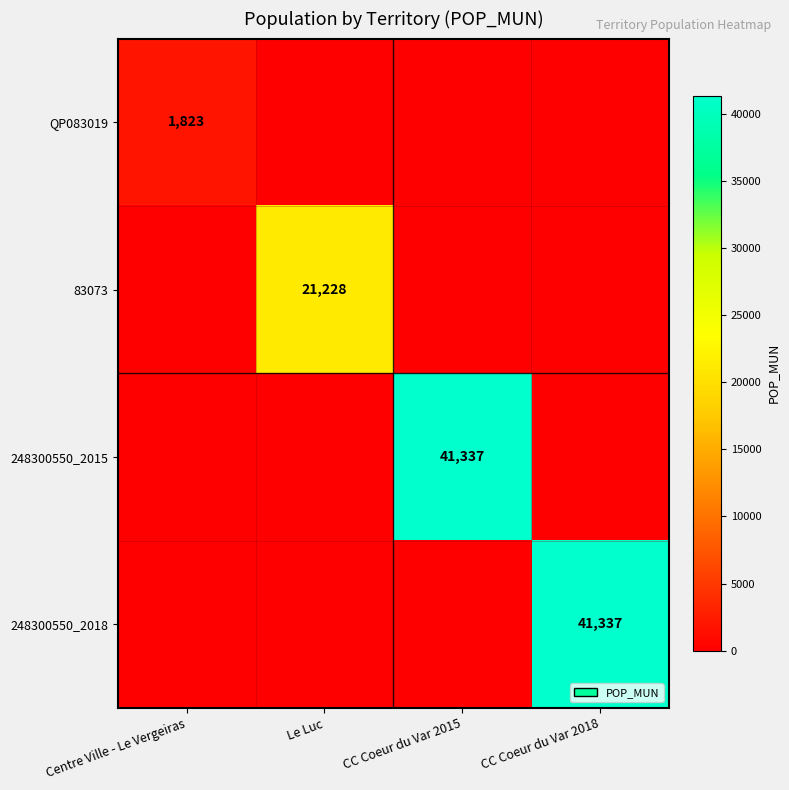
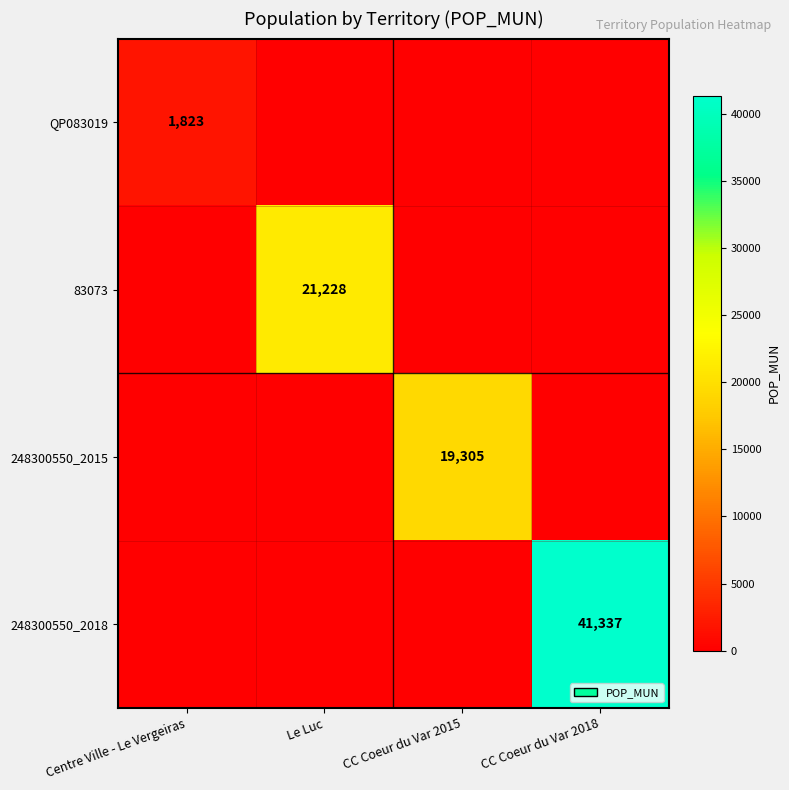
248300550_2015, CC Coeur du Var 2015: 41,337 -> 19,305
